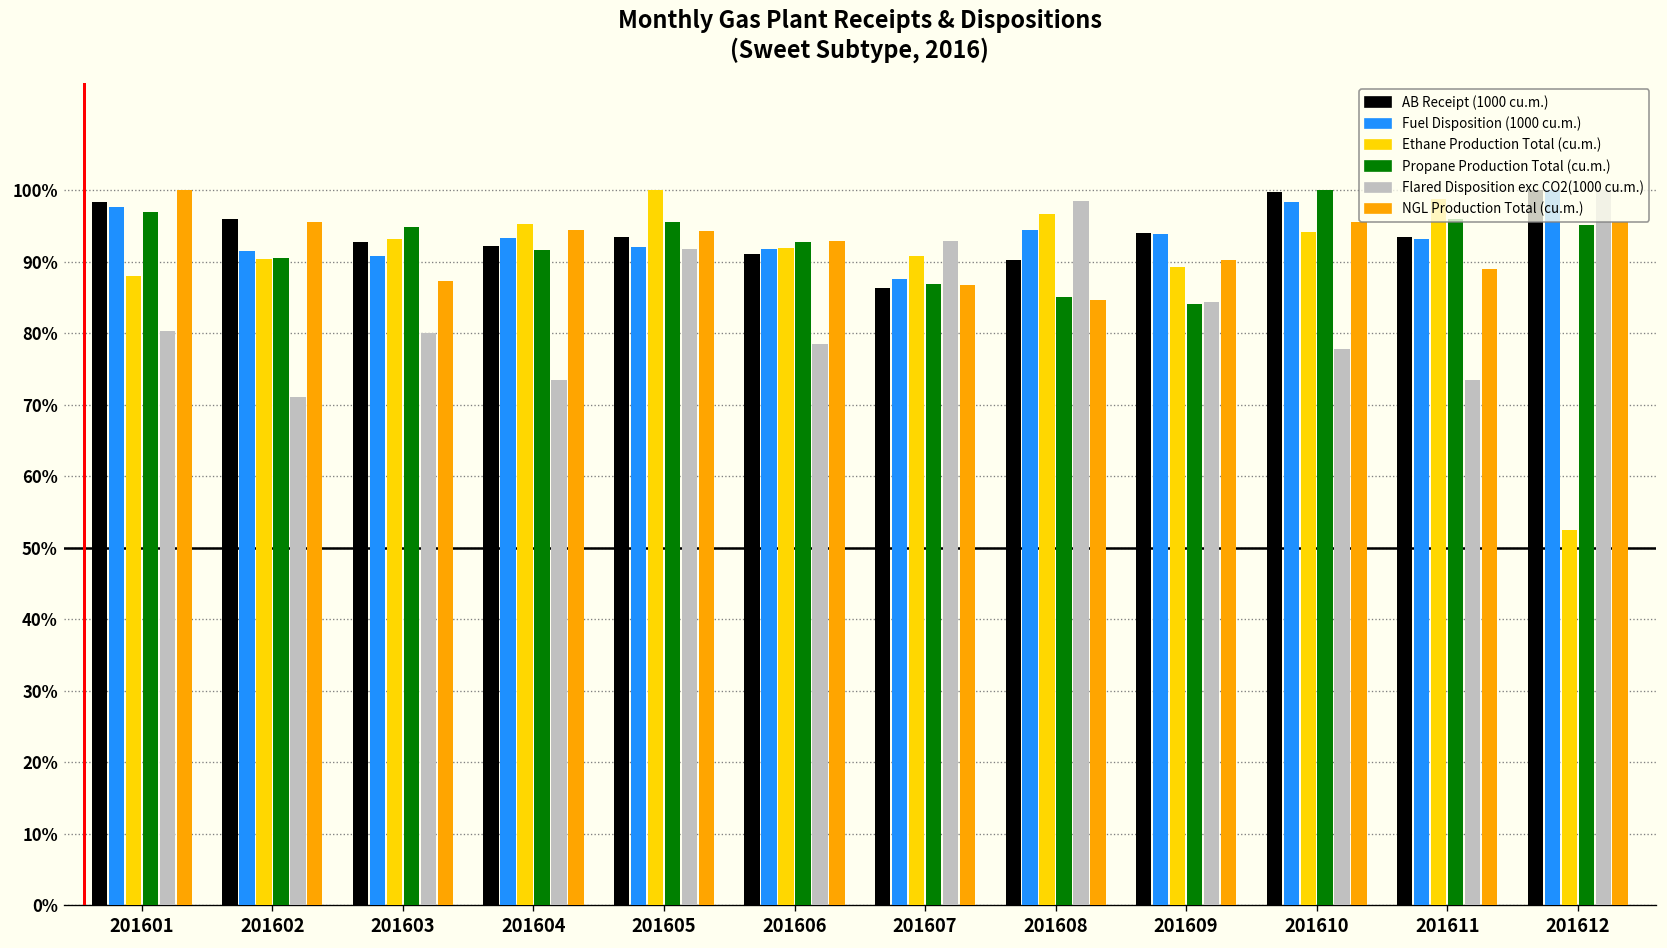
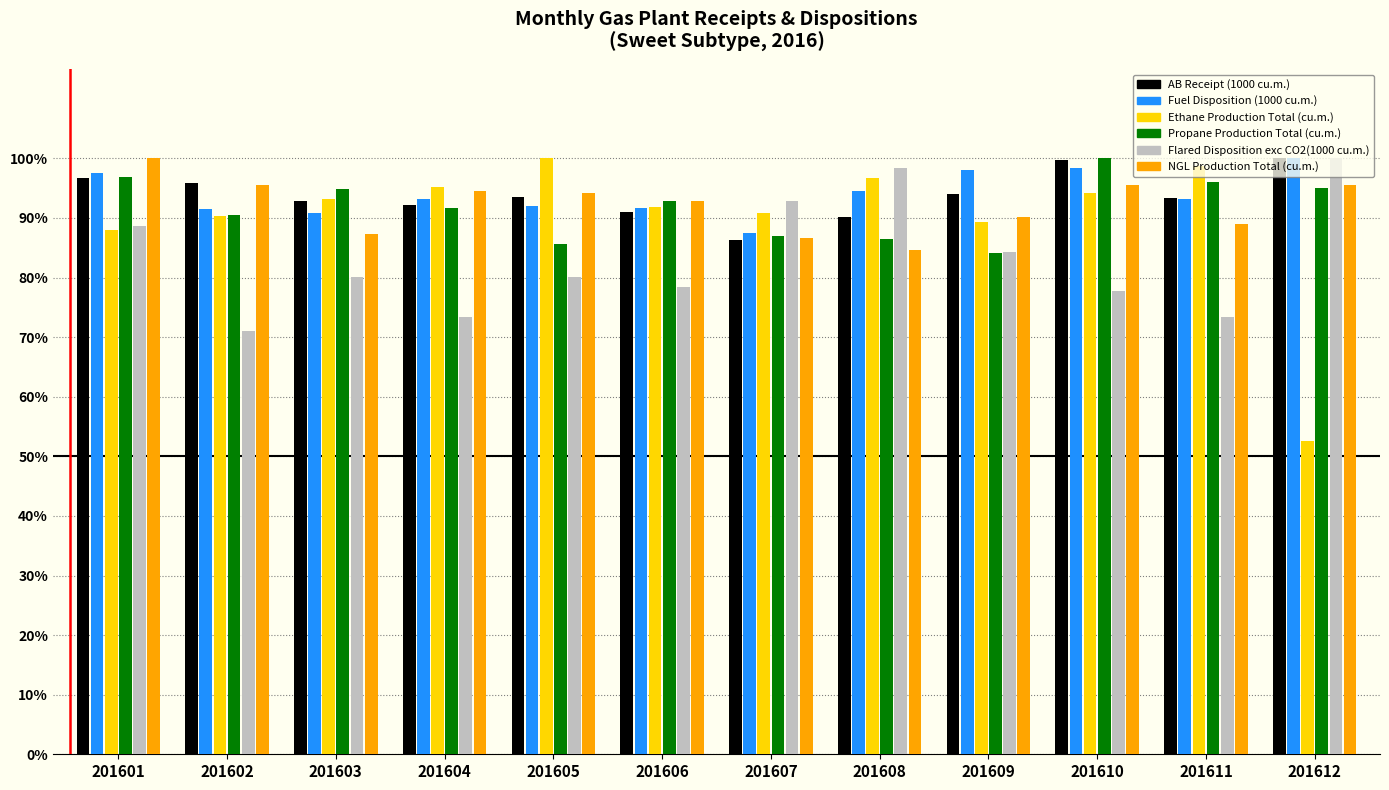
AB Receipt (1000 cu.m.), 201601: 98% -> 97%
Flared Disposition exc CO2(1000 cu.m.), 201601: 80% -> 89%
Propane Production Total (cu.m.), 201605: 96% -> 86%
Flared Disposition exc CO2(1000 cu.m.), 201605: 92% -> 80%
Propane Production Total (cu.m.), 201608: 85% -> 87%
Fuel Disposition (1000 cu.m.), 201609: 94% -> 98%
